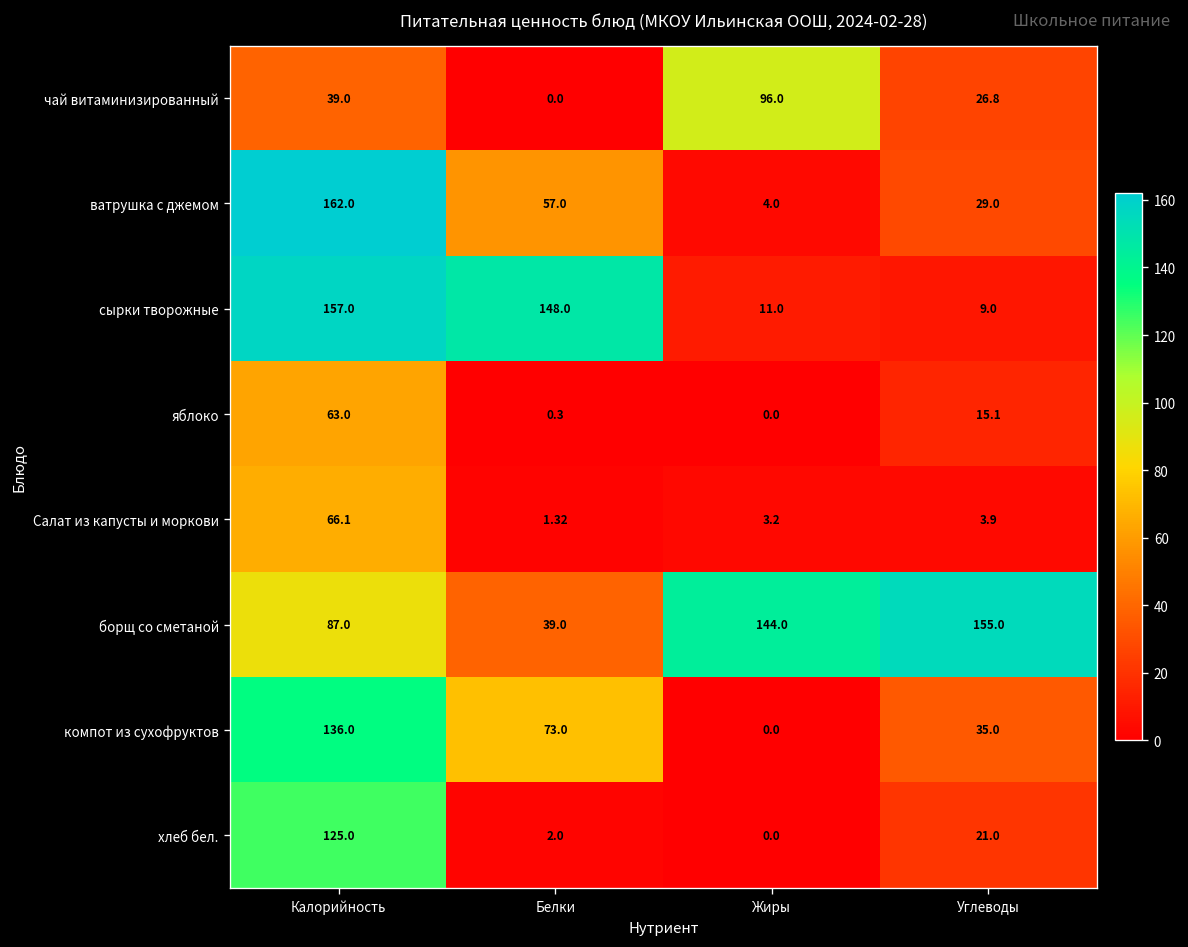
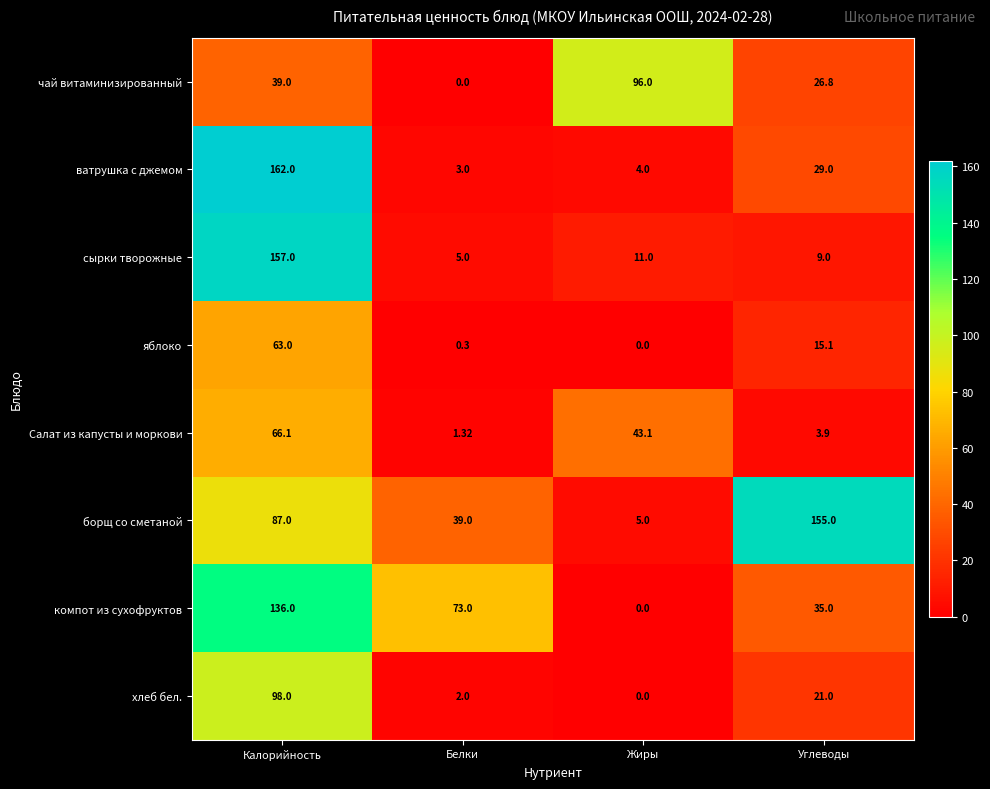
ватрушка с джемом, Белки: 57.0 -> 3.0
сырки творожные, Белки: 148.0 -> 5.0
Салат из капусты и моркови, Жиры: 3.2 -> 43.1
борщ со сметаной, Жиры: 144.0 -> 5.0
хлеб бел., Калорийность: 125.0 -> 98.0
